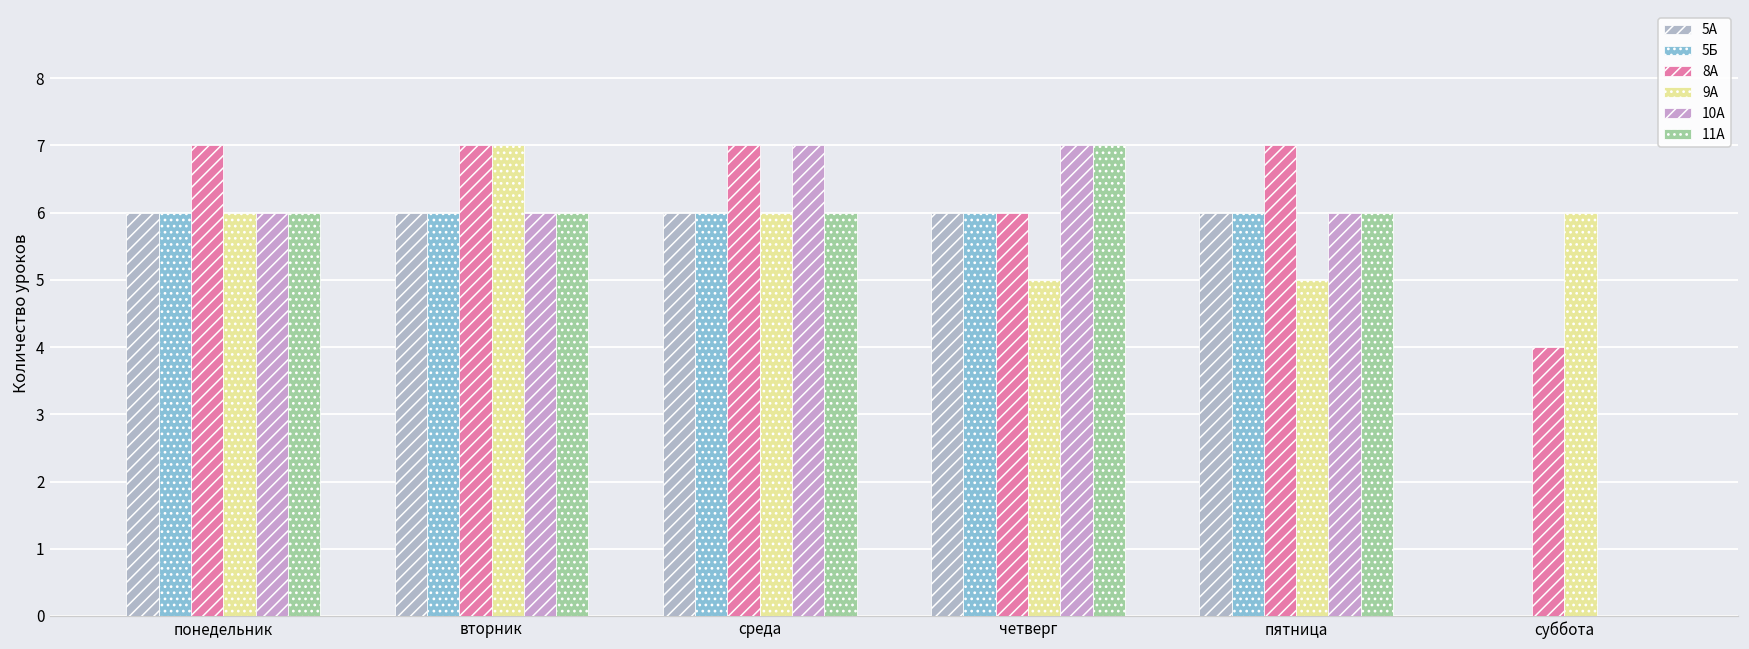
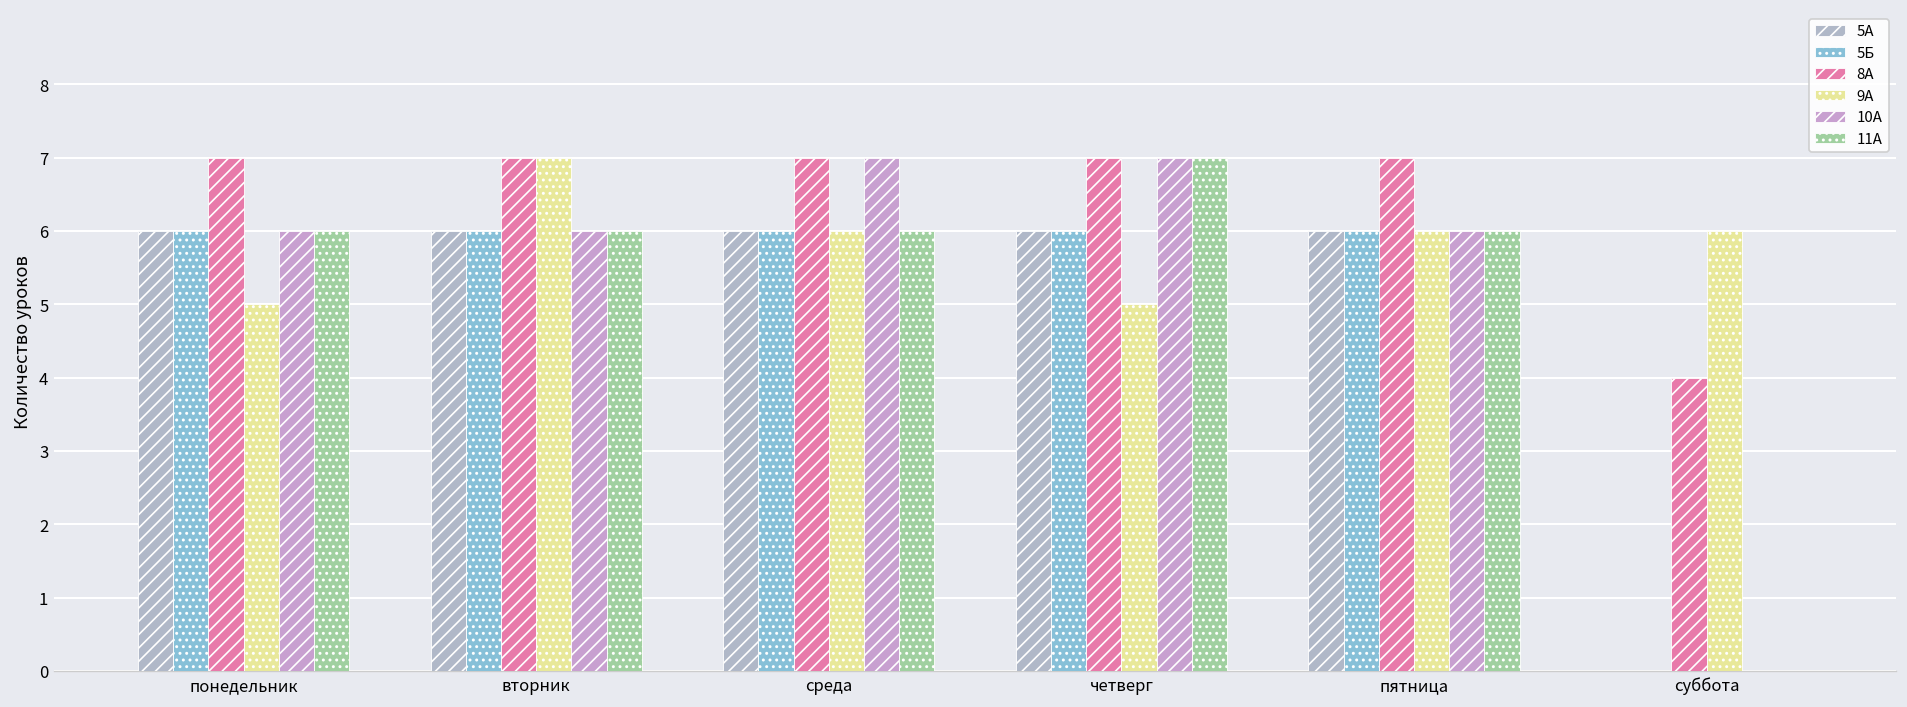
9А, понедельник: 6 -> 5
8А, четверг: 6 -> 7
9А, пятница: 5 -> 6
